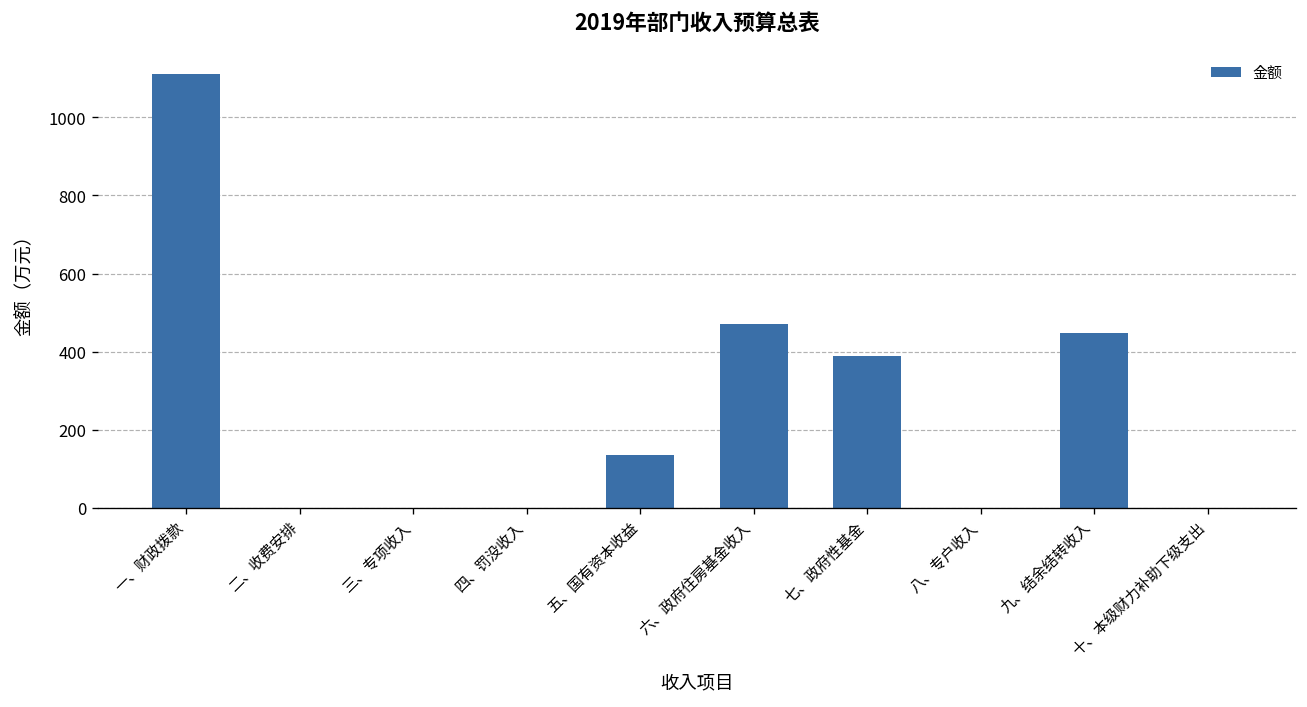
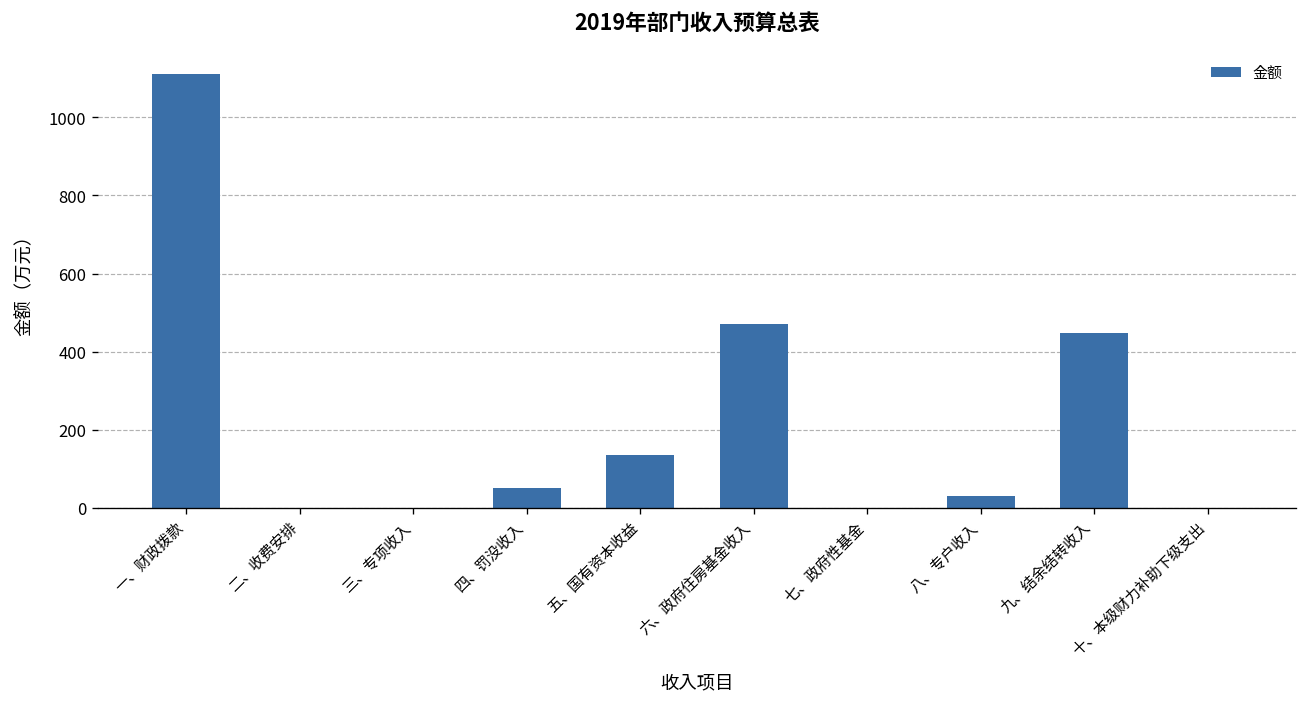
四、罚没收入: 0 -> 50
七、政府性基金: 390 -> 0
八、专户收入: 0 -> 30
